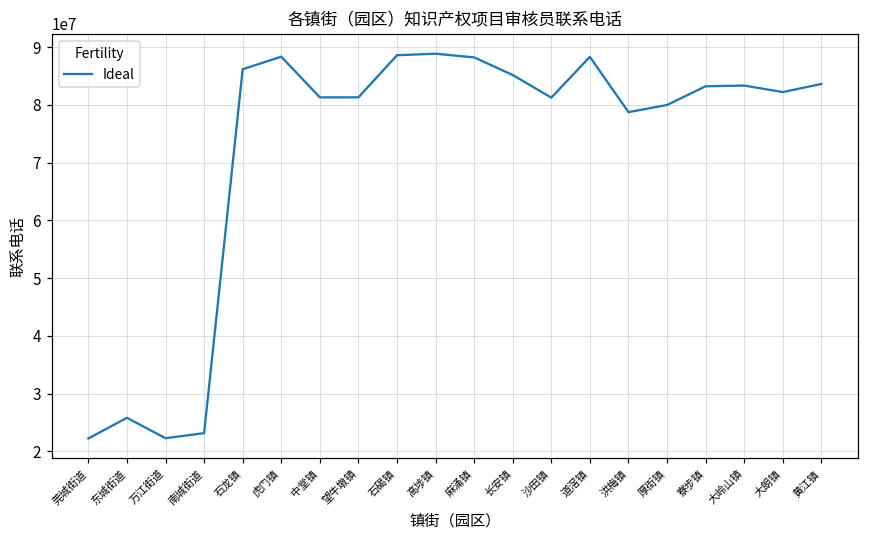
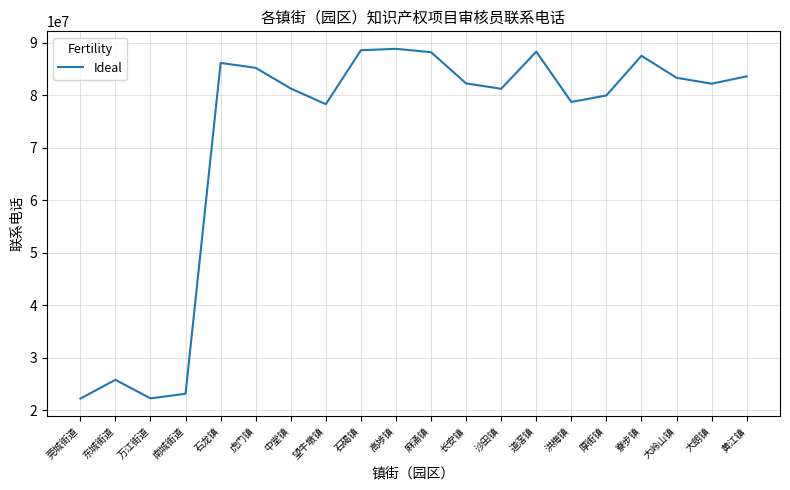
虎门镇: 88000000 -> 85000000
望牛墩镇: 81000000 -> 78000000
长安镇: 85000000 -> 82000000
寮步镇: 83000000 -> 88000000
